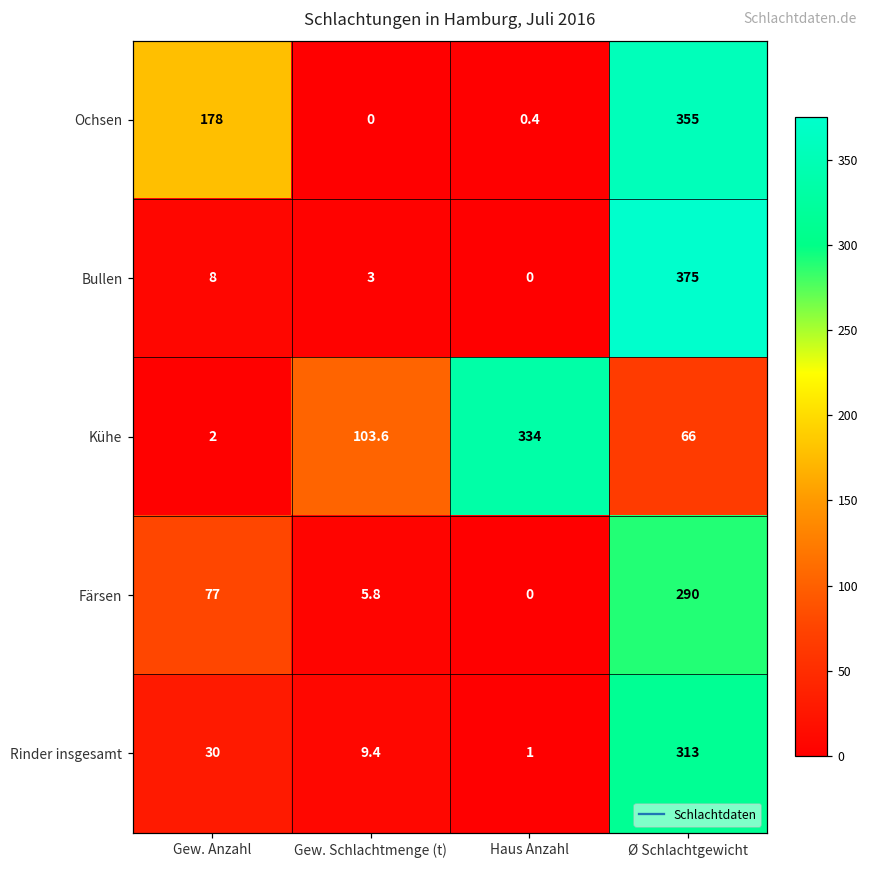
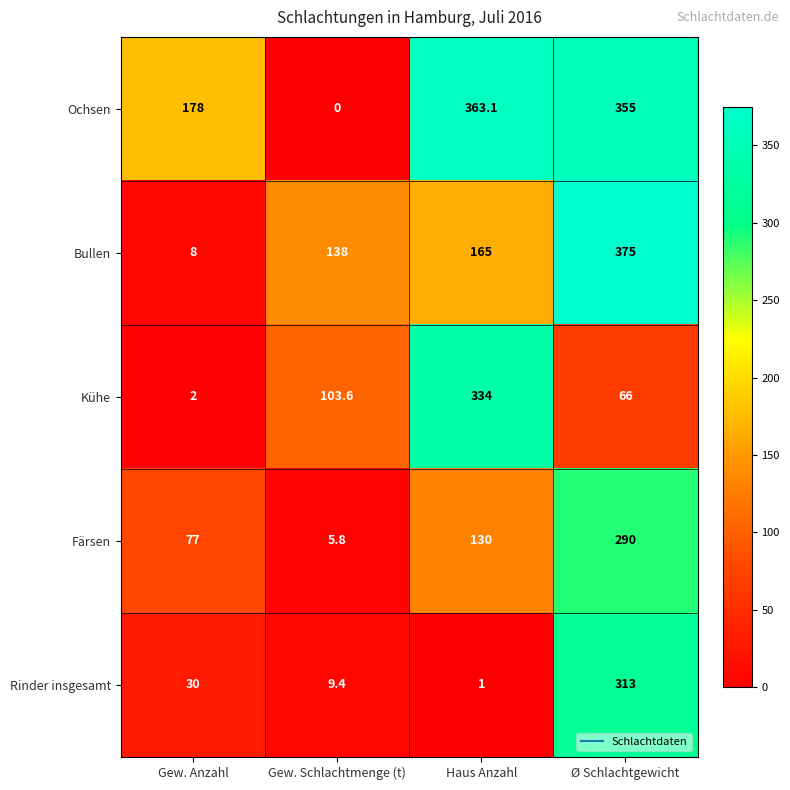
Ochsen, Haus Anzahl: 0.4 -> 363.1
Bullen, Gew. Schlachtmenge (t): 3 -> 138
Bullen, Haus Anzahl: 0 -> 165
Färsen, Haus Anzahl: 0 -> 130
